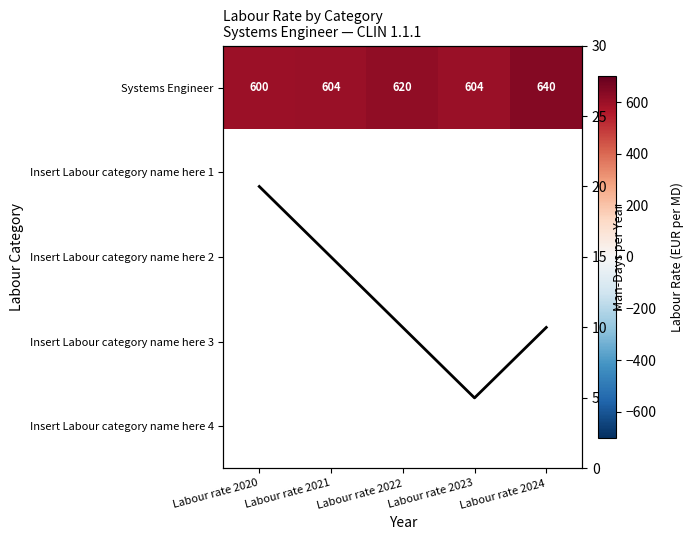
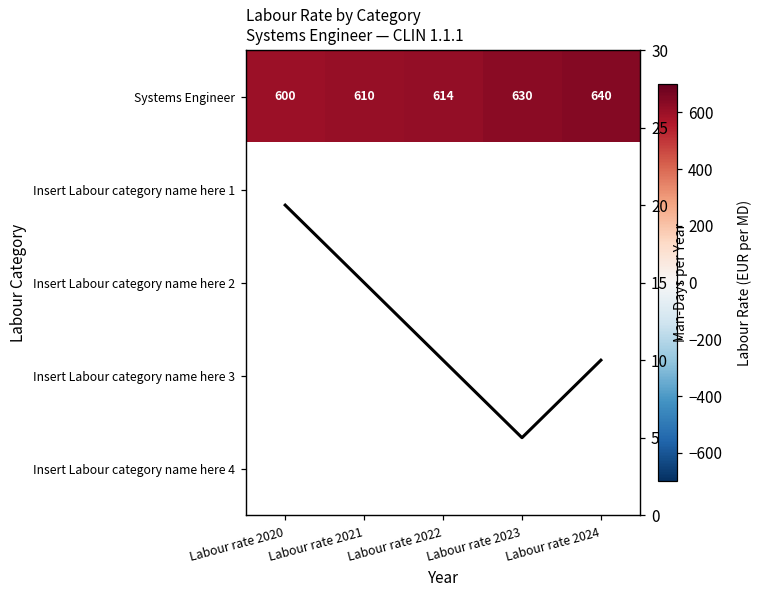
Systems Engineer, Labour rate 2021: 604 -> 610
Systems Engineer, Labour rate 2022: 620 -> 614
Systems Engineer, Labour rate 2023: 604 -> 630
